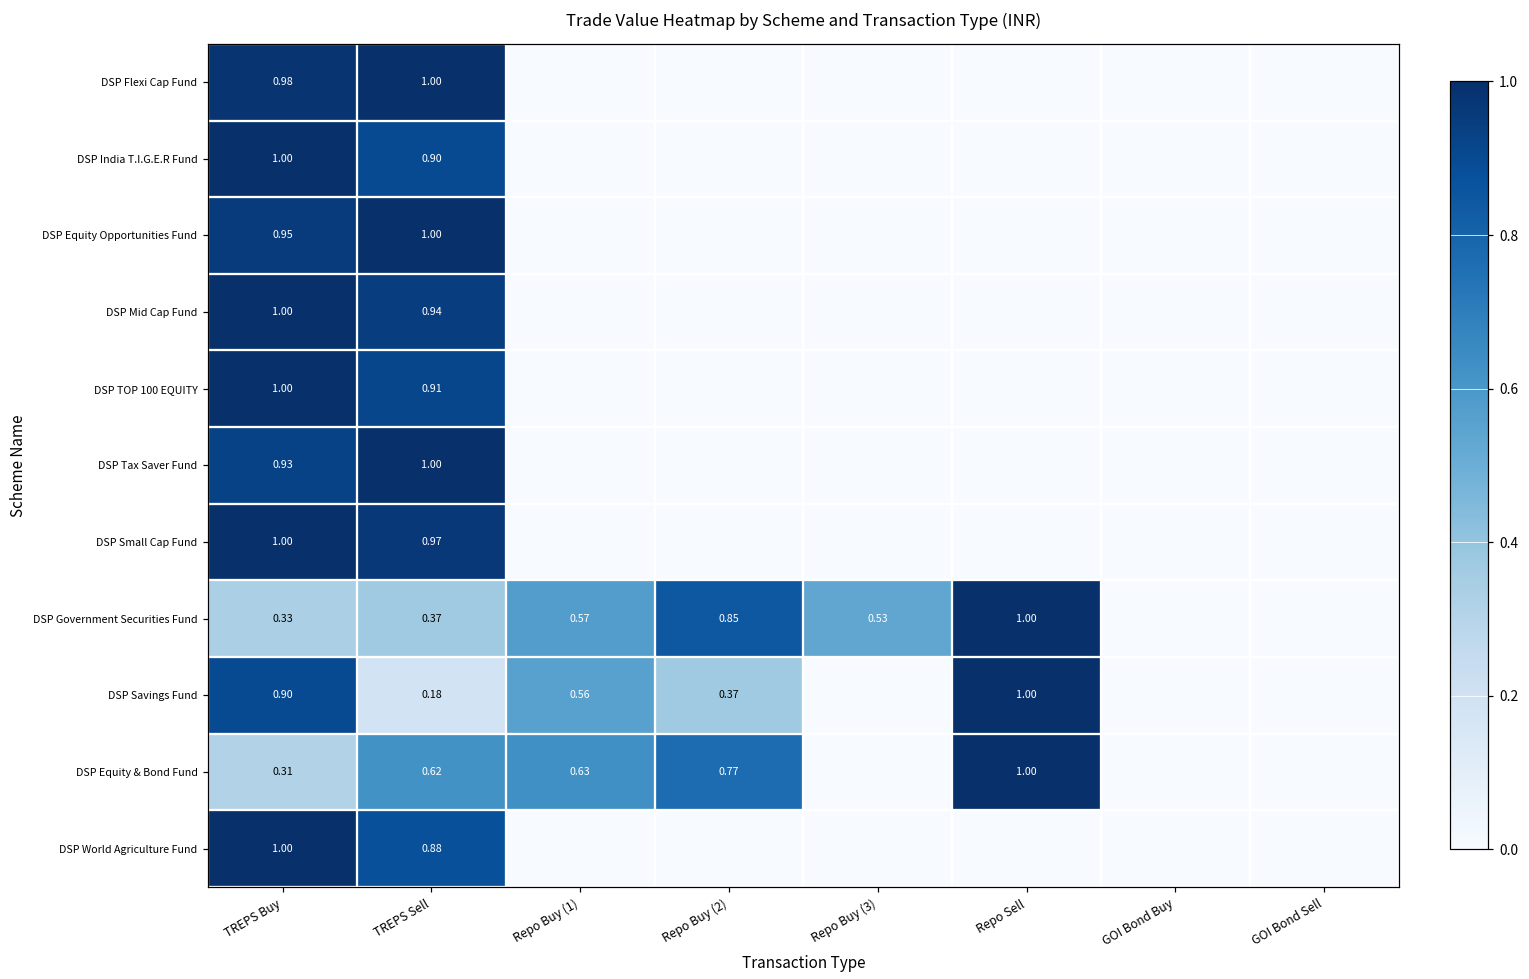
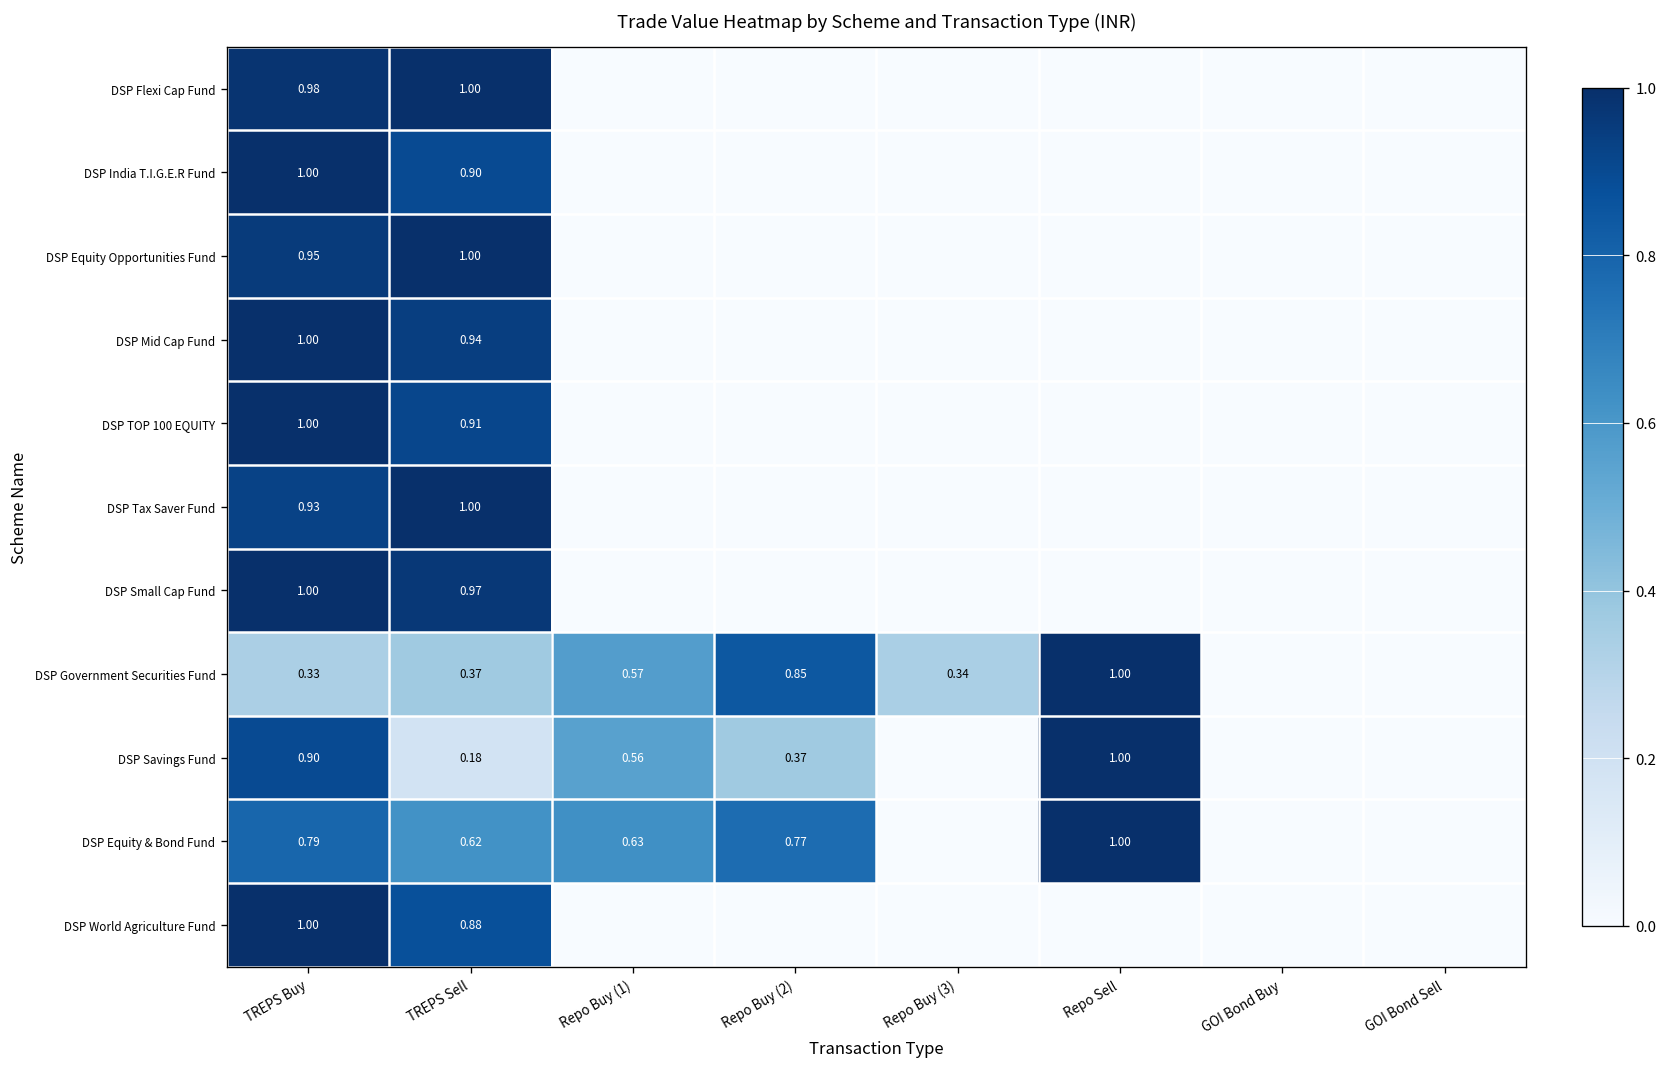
DSP Government Securities Fund, Repo Buy (3): 0.53 -> 0.34
DSP Equity & Bond Fund, TREPS Buy: 0.31 -> 0.79
